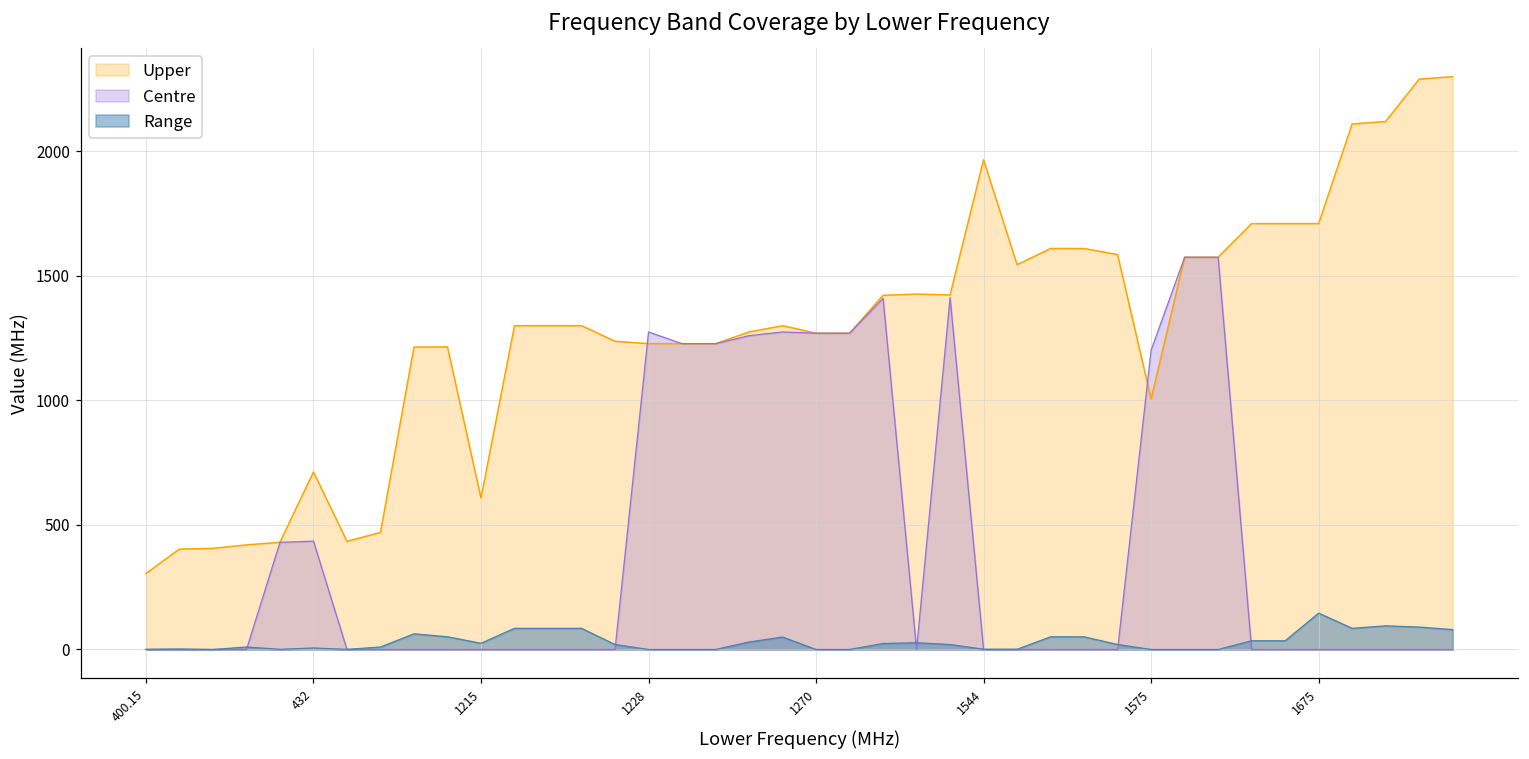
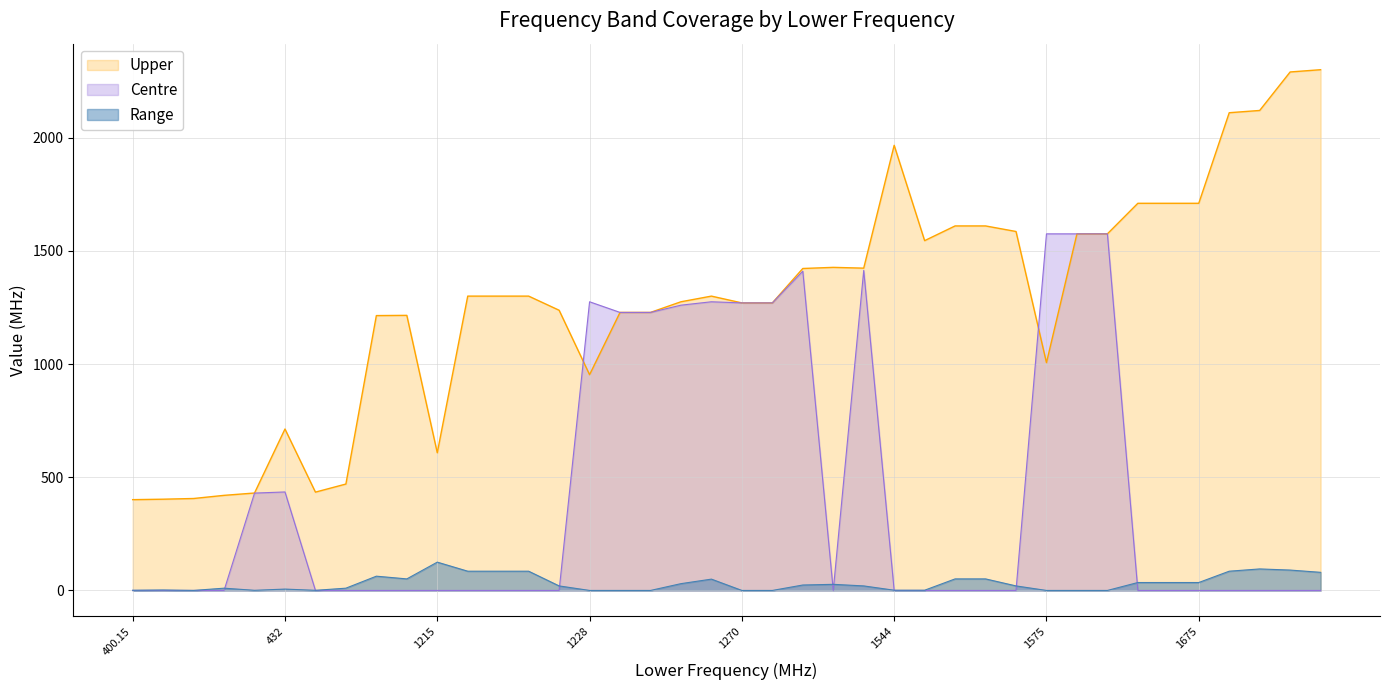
Upper, 400.15: 310 -> 400
Range, 1215: 30 -> 130
Upper, 1228: 1230 -> 950
Centre, 1575: 1200 -> 1580
Range, 1675: 150 -> 40
